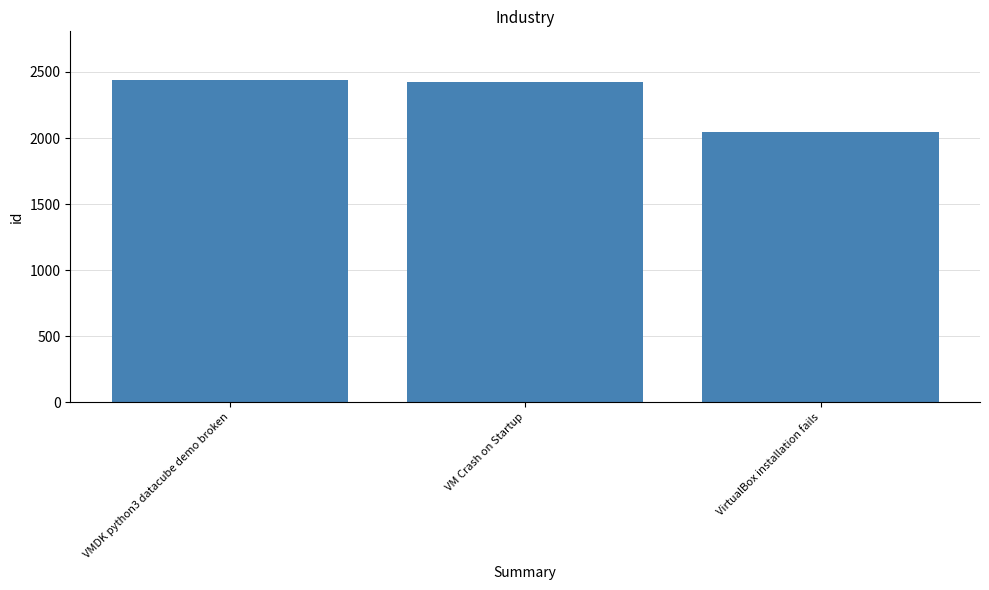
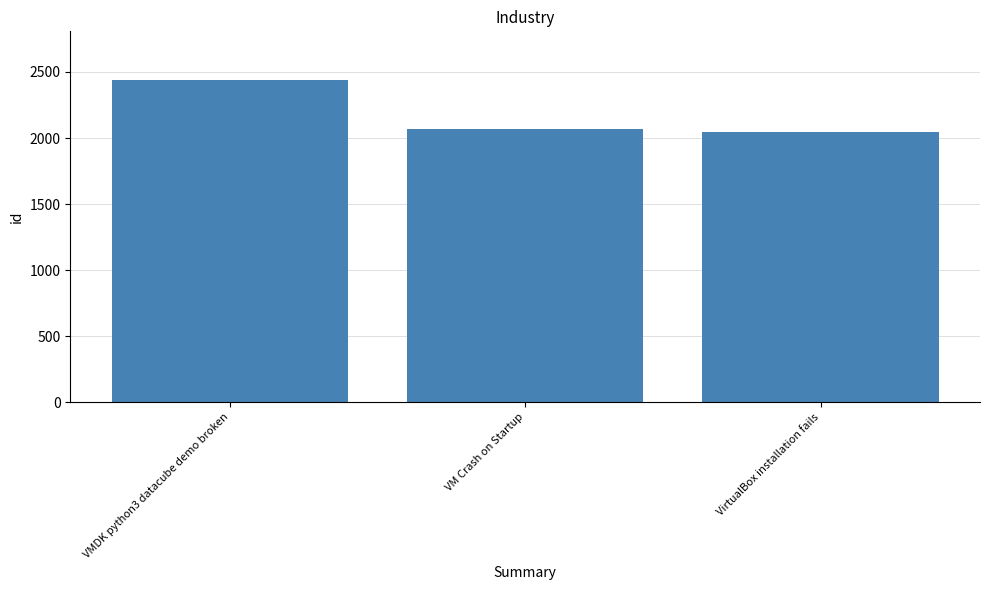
VM Crash on Startup: 2430 -> 2070
